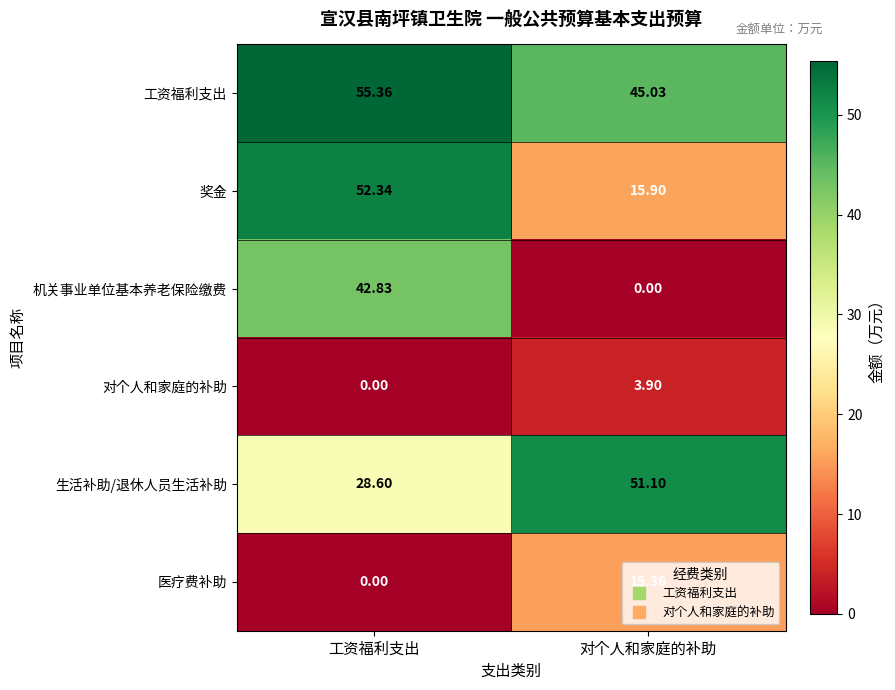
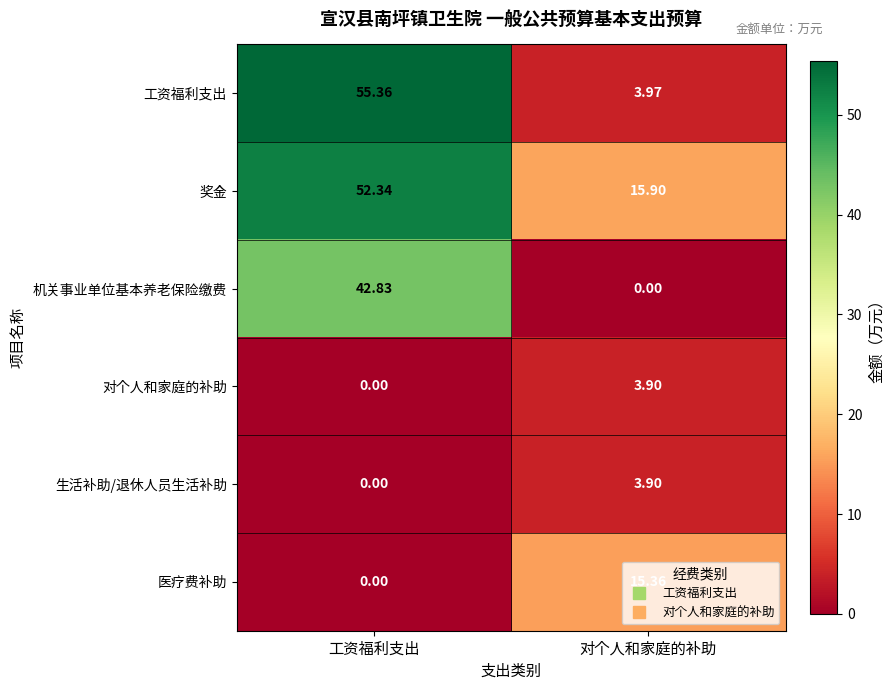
工资福利支出, 对个人和家庭的补助: 45.03 -> 3.97
生活补助/退休人员生活补助, 工资福利支出: 28.60 -> 0.00
生活补助/退休人员生活补助, 对个人和家庭的补助: 51.10 -> 3.90
